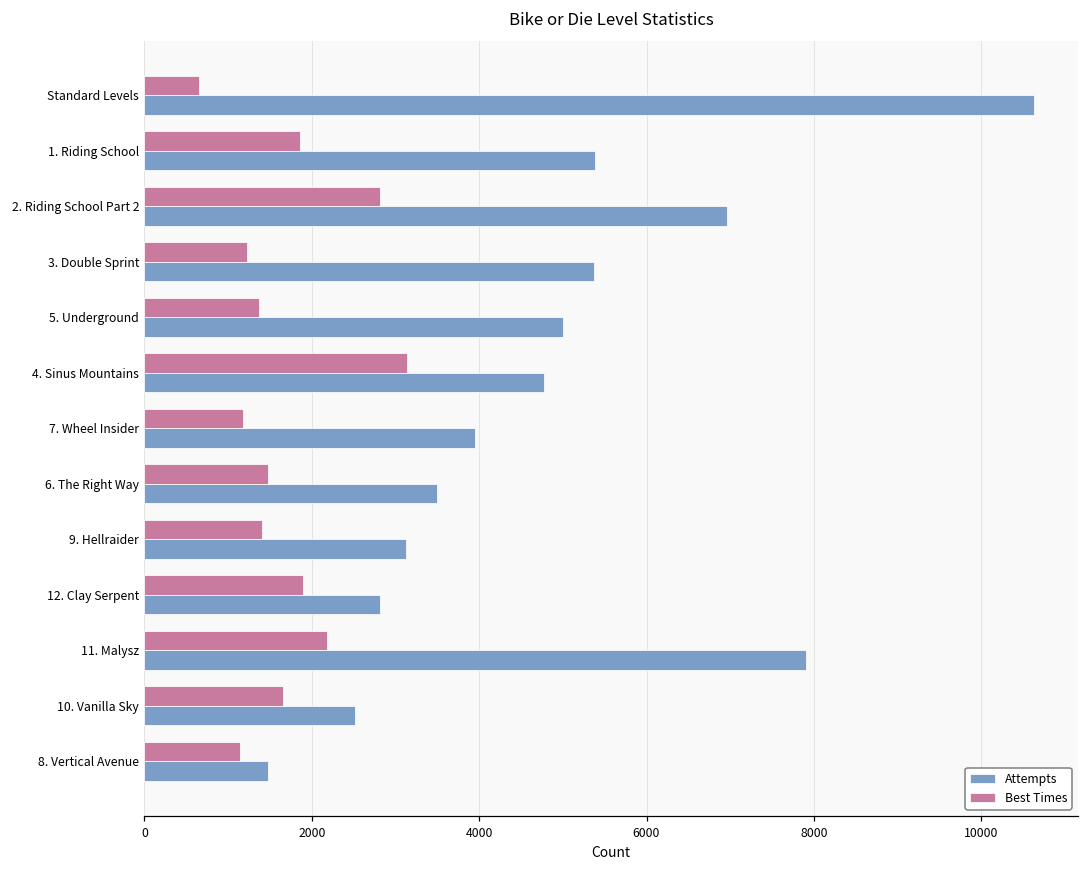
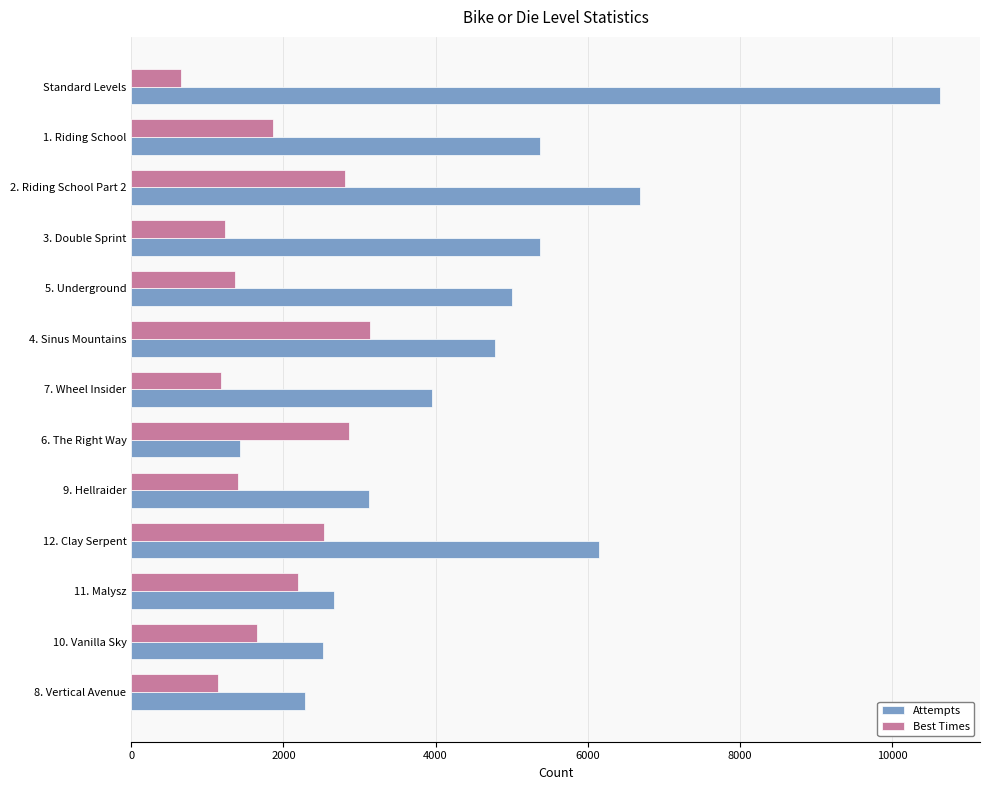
Attempts, 2. Riding School Part 2: 7000 -> 6700
Best Times, 6. The Right Way: 1500 -> 2900
Attempts, 6. The Right Way: 3500 -> 1400
Best Times, 12. Clay Serpent: 1900 -> 2500
Attempts, 12. Clay Serpent: 2800 -> 6200
Attempts, 11. Malysz: 7900 -> 2700
Attempts, 8. Vertical Avenue: 1500 -> 2300
